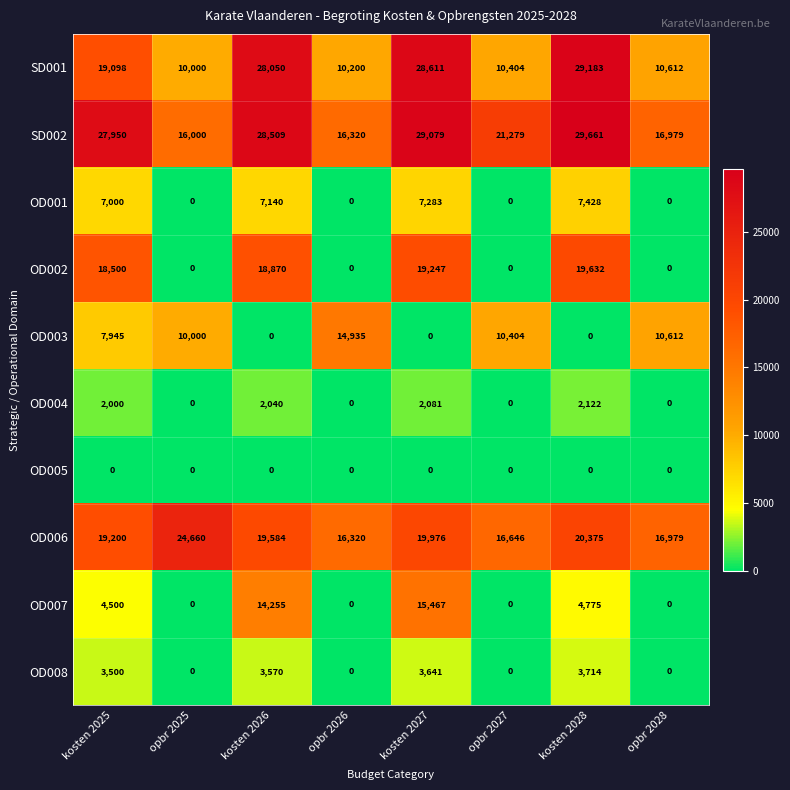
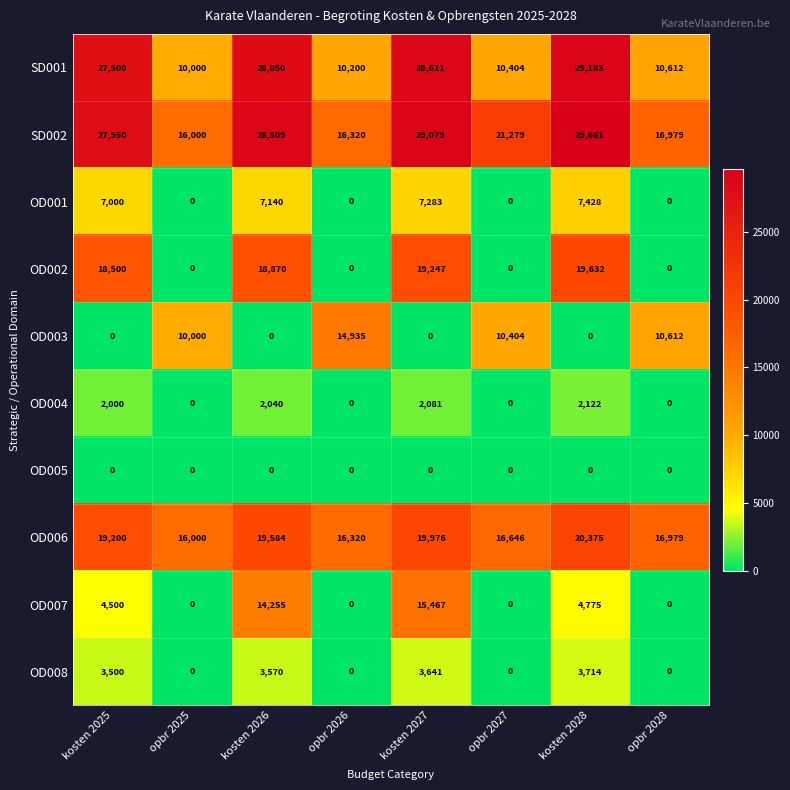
SD001, kosten 2025: 19,098 -> 27,500
OD003, kosten 2025: 7,945 -> 0
OD006, opbr 2025: 24,660 -> 16,000
